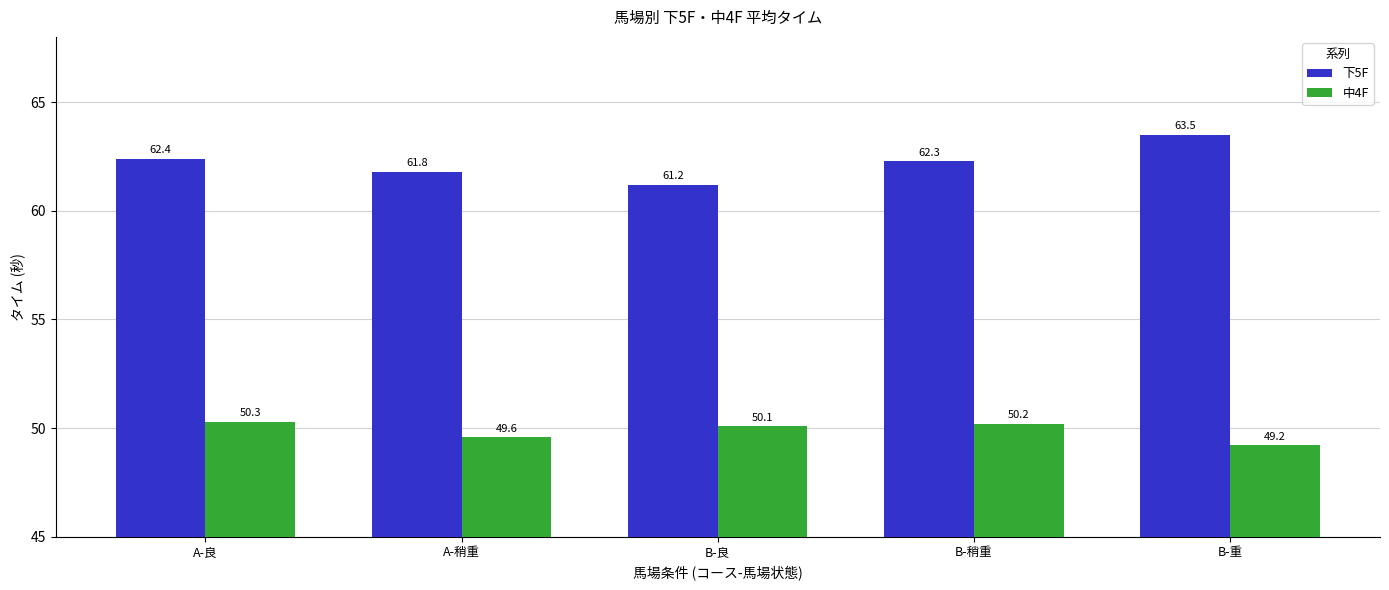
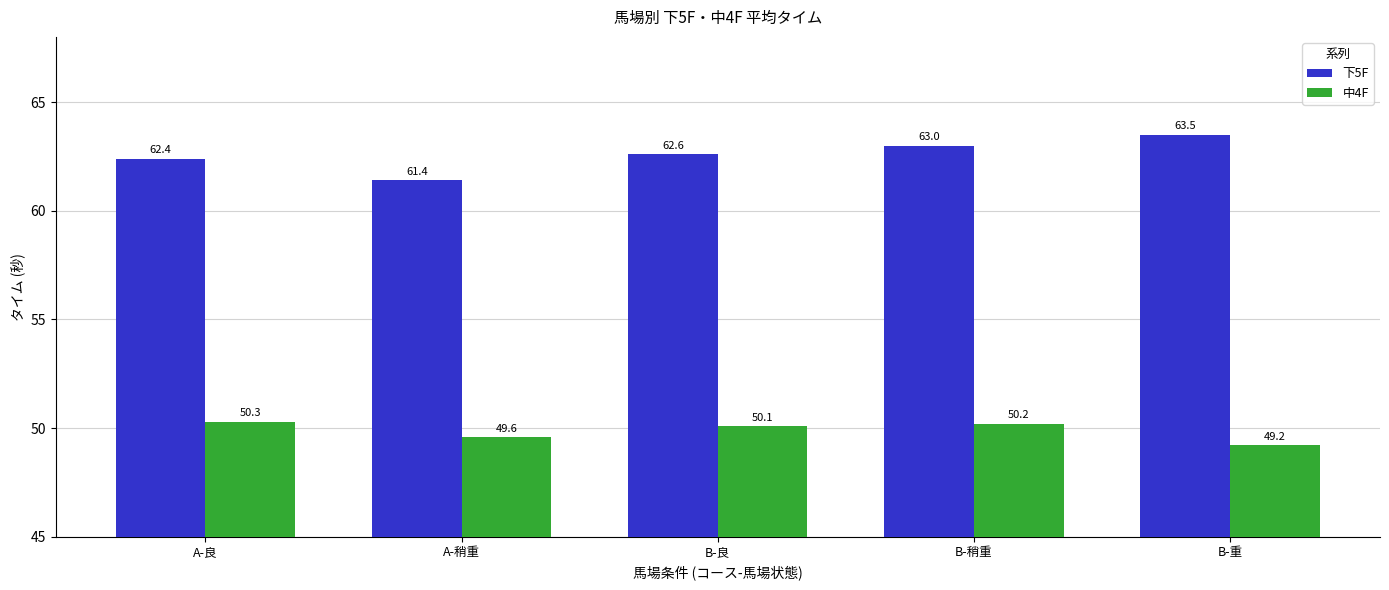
下5F, A-稍重: 61.8 -> 61.4
下5F, B-良: 61.2 -> 62.6
下5F, B-稍重: 62.3 -> 63.0
